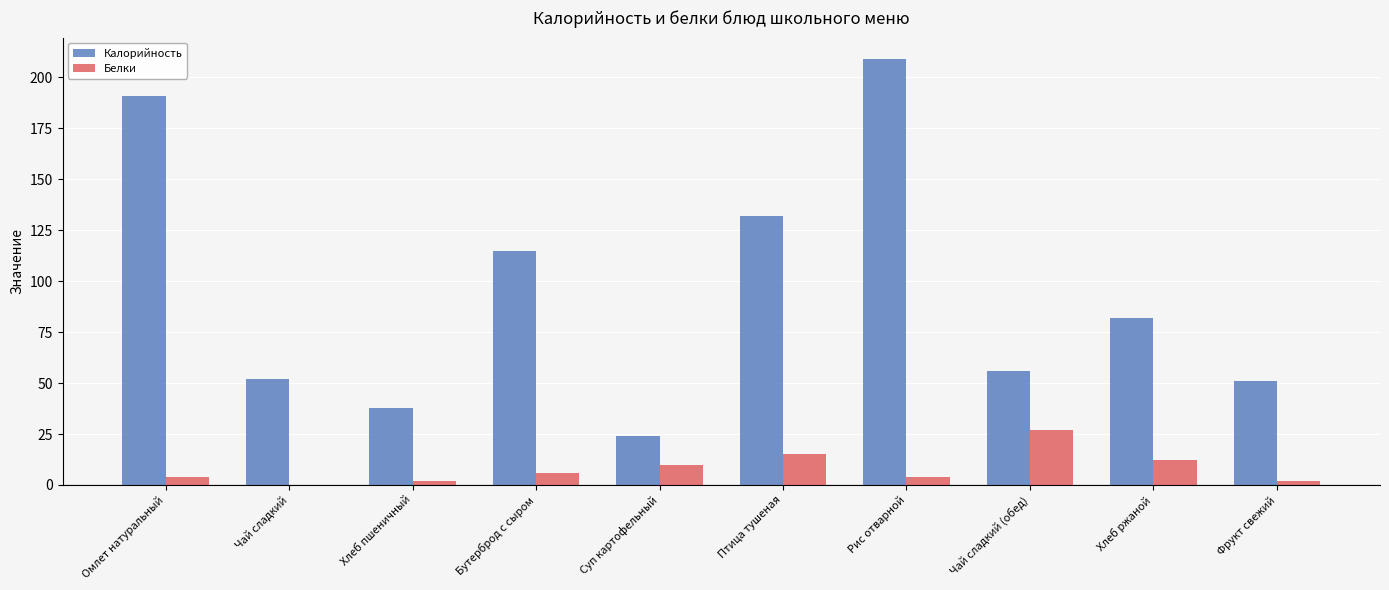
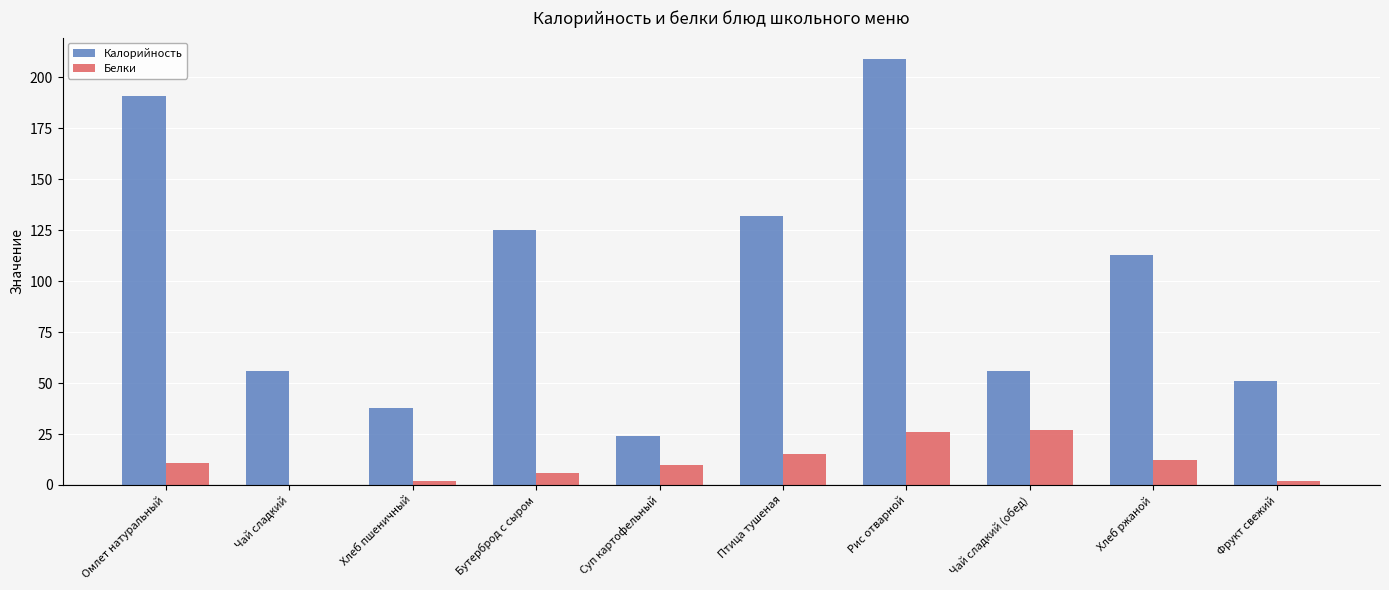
Белки, Омлет натуральный: 4 -> 11
Калорийность, Чай сладкий: 52 -> 56
Калорийность, Бутерброд с сыром: 115 -> 125
Белки, Рис отварной: 4 -> 26
Калорийность, Хлеб ржаной: 82 -> 113
